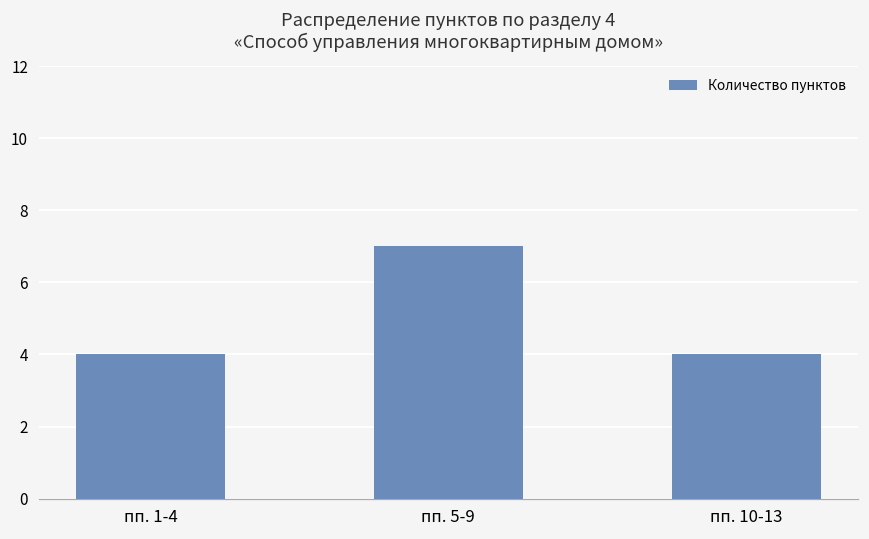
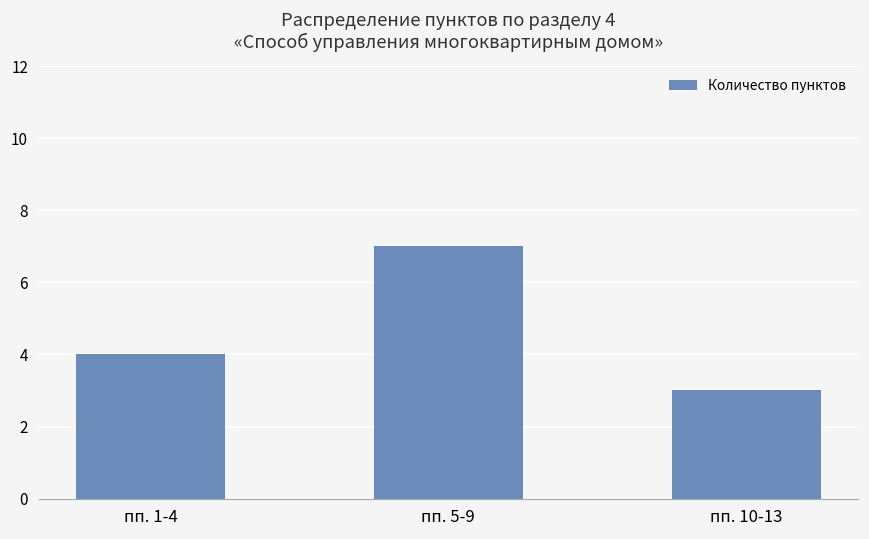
пп. 10-13: 4 -> 3
